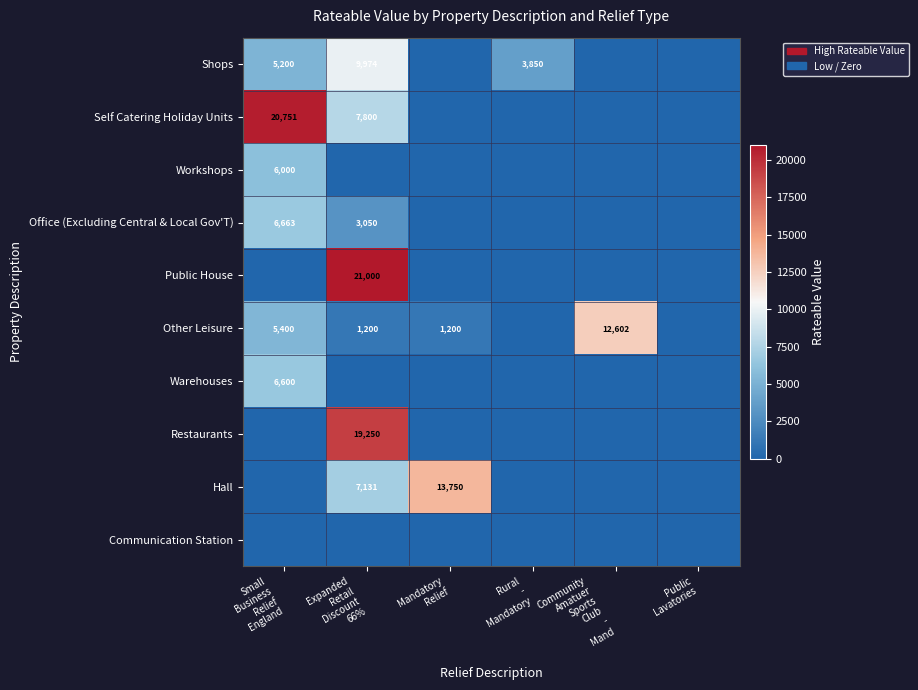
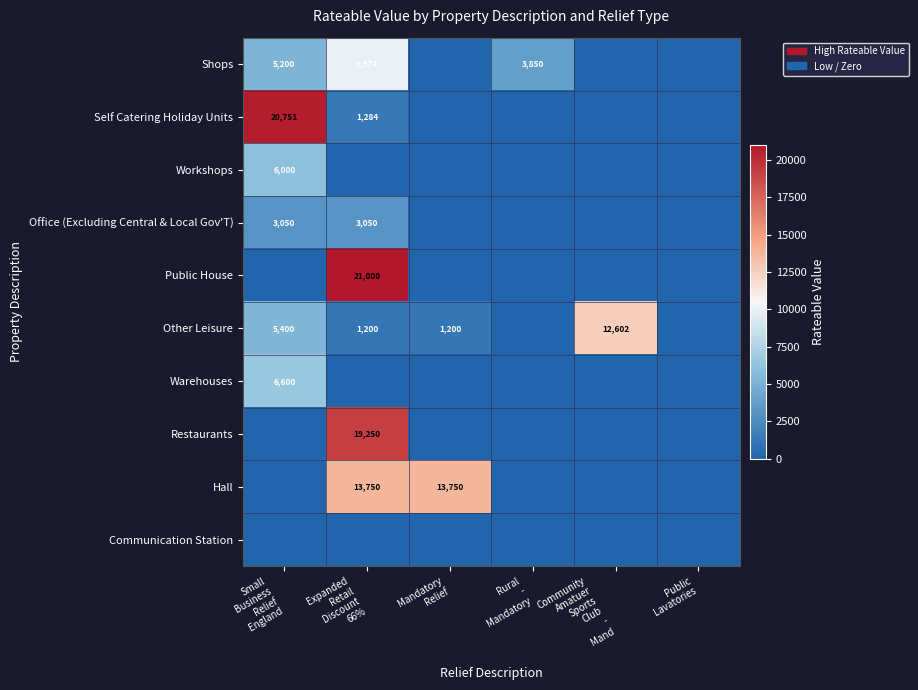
Self Catering Holiday Units, Expanded Retail Discount 66%: 7,800 -> 1,284
Office (Excluding Central & Local Gov'T), Small Business Relief England: 6,663 -> 3,050
Hall, Expanded Retail Discount 66%: 7,131 -> 13,750
